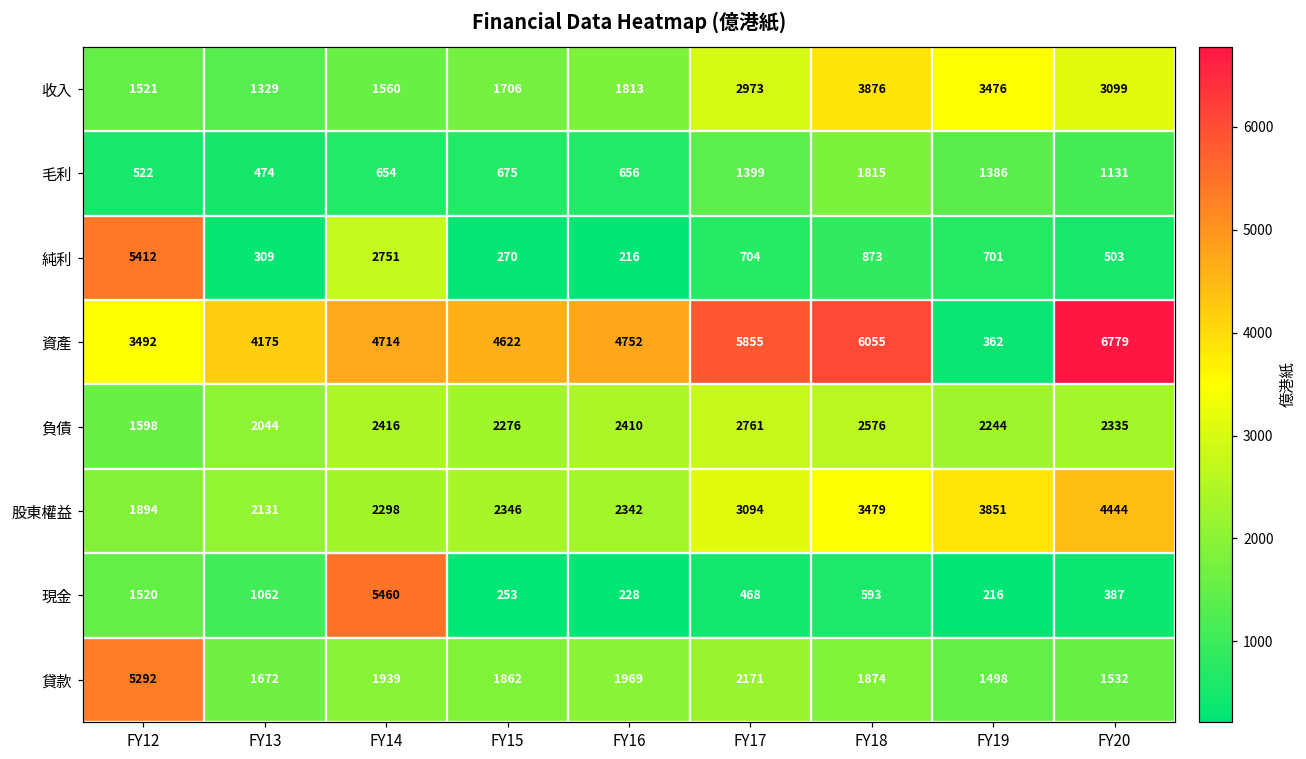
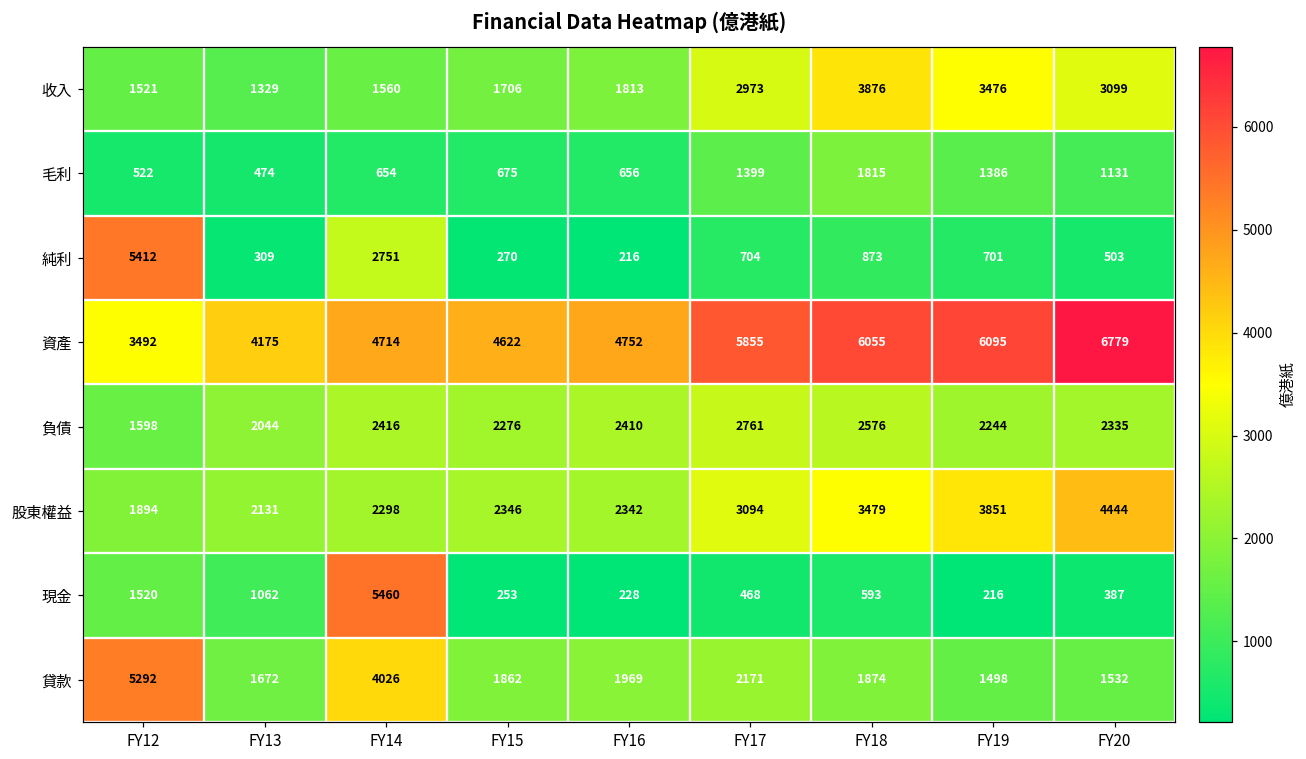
資產, FY19: 362 -> 6095
貸款, FY14: 1939 -> 4026
